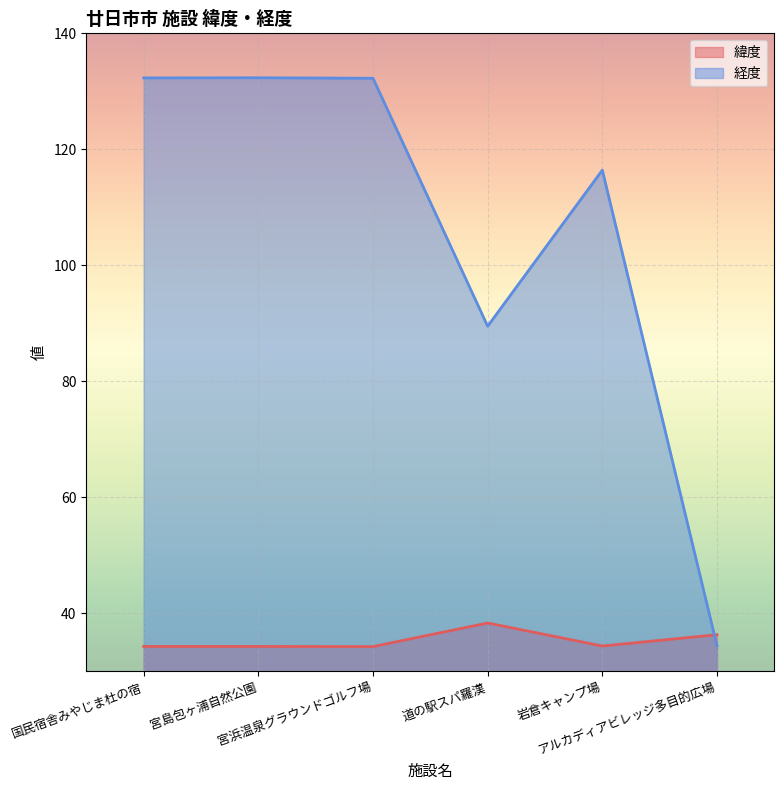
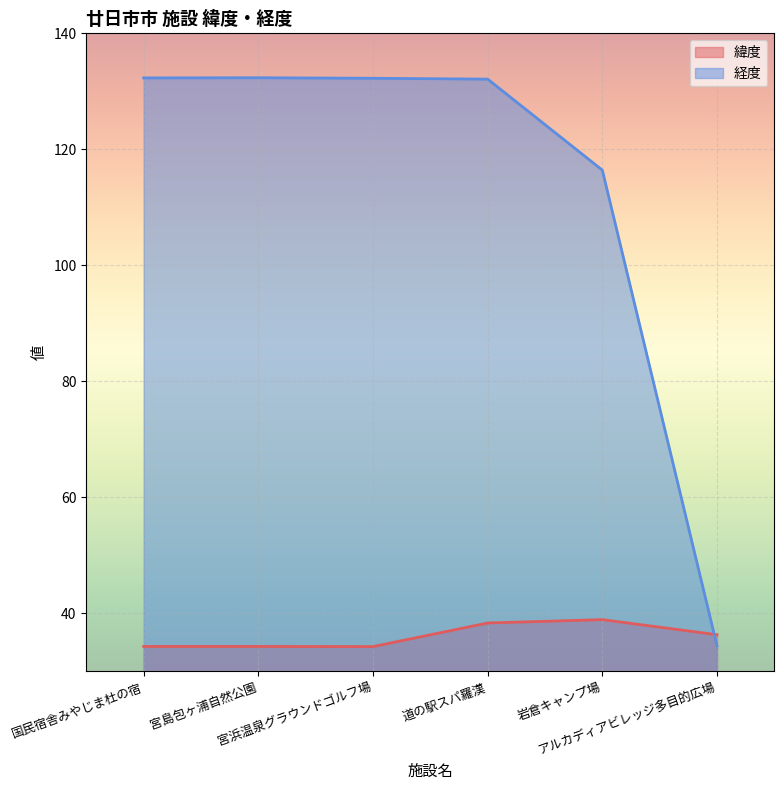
経度, 道の駅スパ羅漢: 90 -> 132
緯度, 岩倉キャンプ場: 34 -> 39
